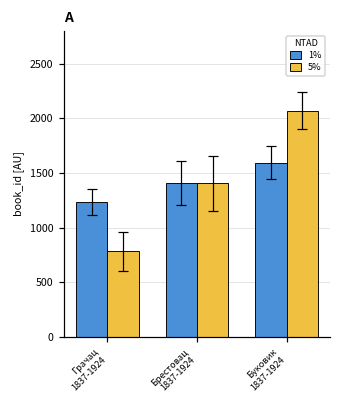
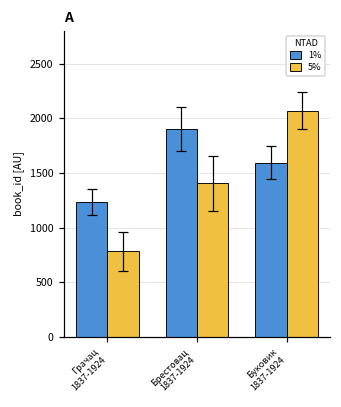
1%, Брестовац 1837-1924: 1400 -> 1900
